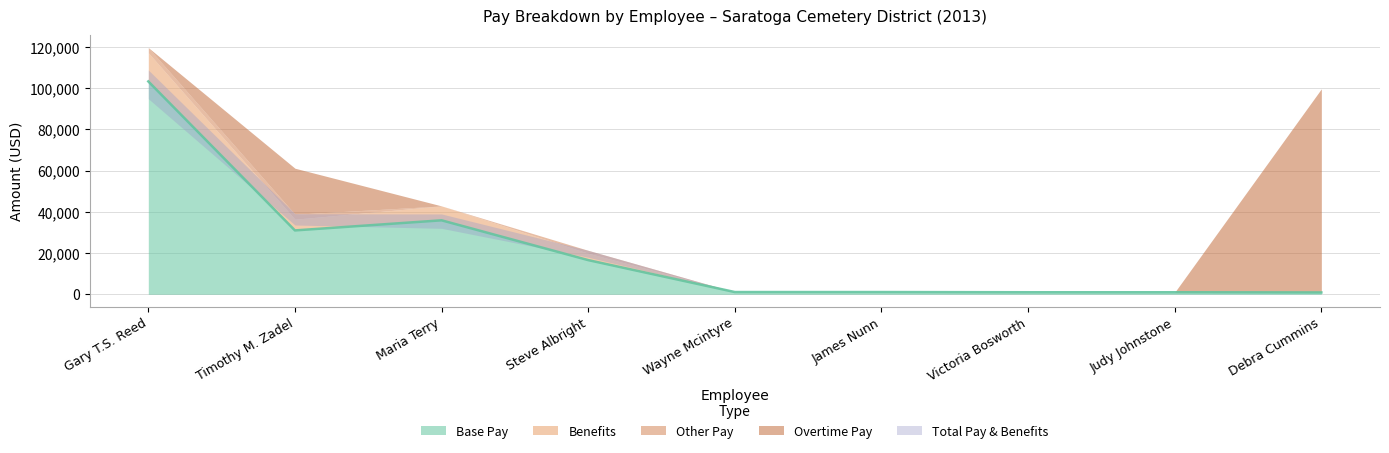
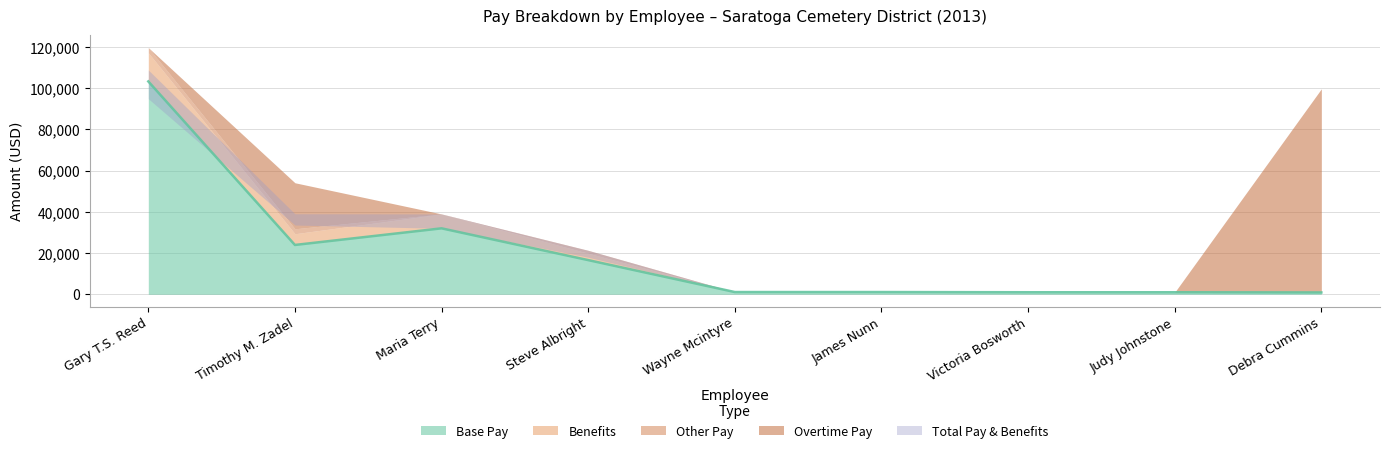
Base Pay, Timothy M. Zadel: 31,000 -> 24,000
Base Pay, Maria Terry: 36,000 -> 32,000
